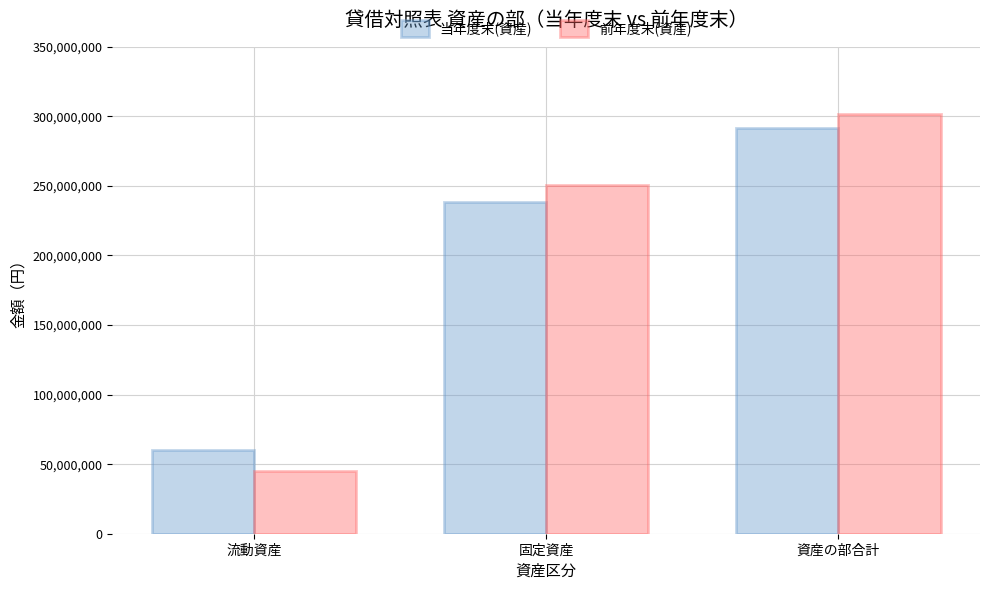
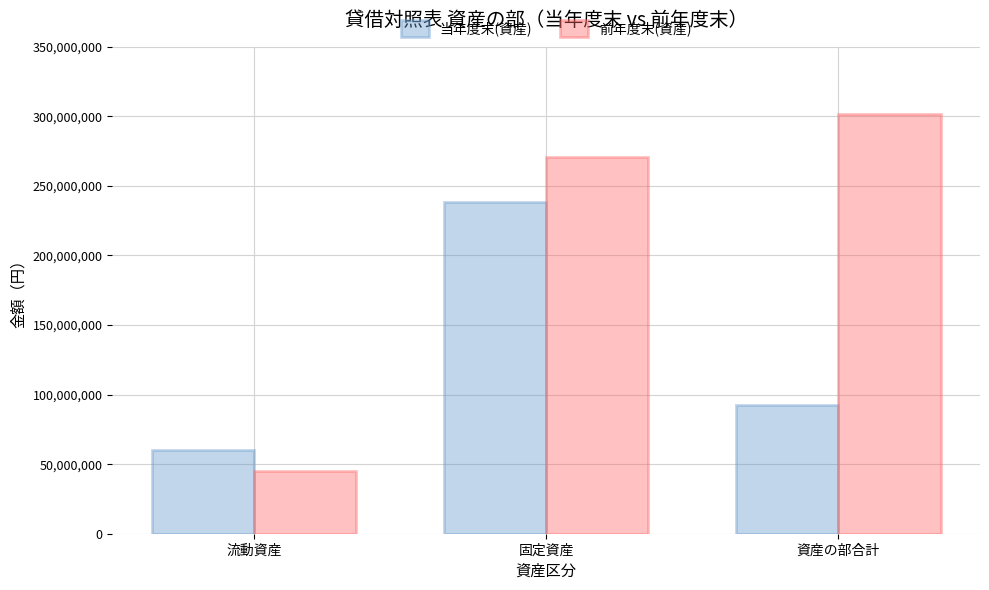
前年度末(資産), 固定資産: 251,000,000 -> 271,000,000
当年度末(資産), 資産の部合計: 292,000,000 -> 92,000,000
